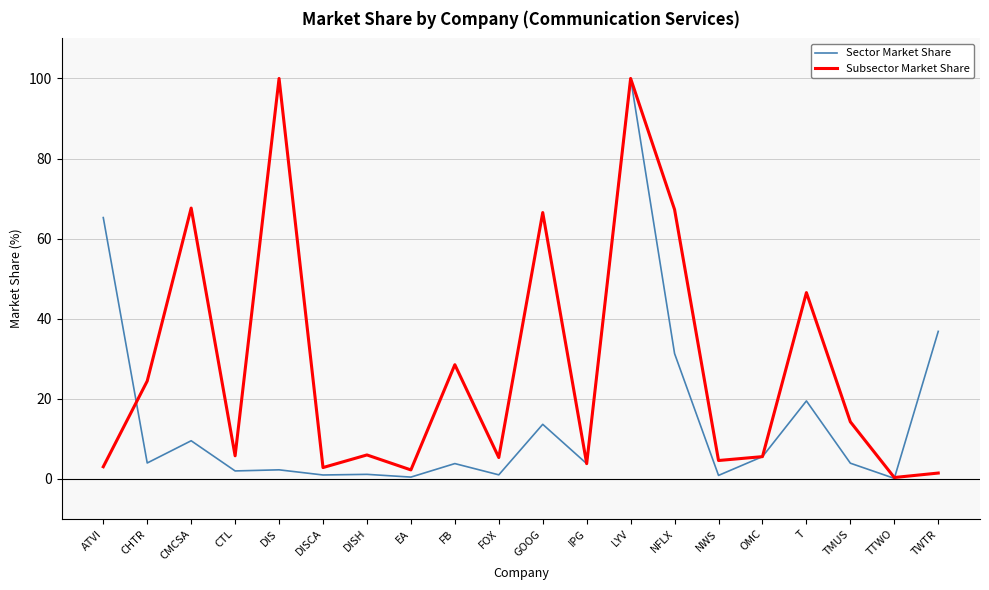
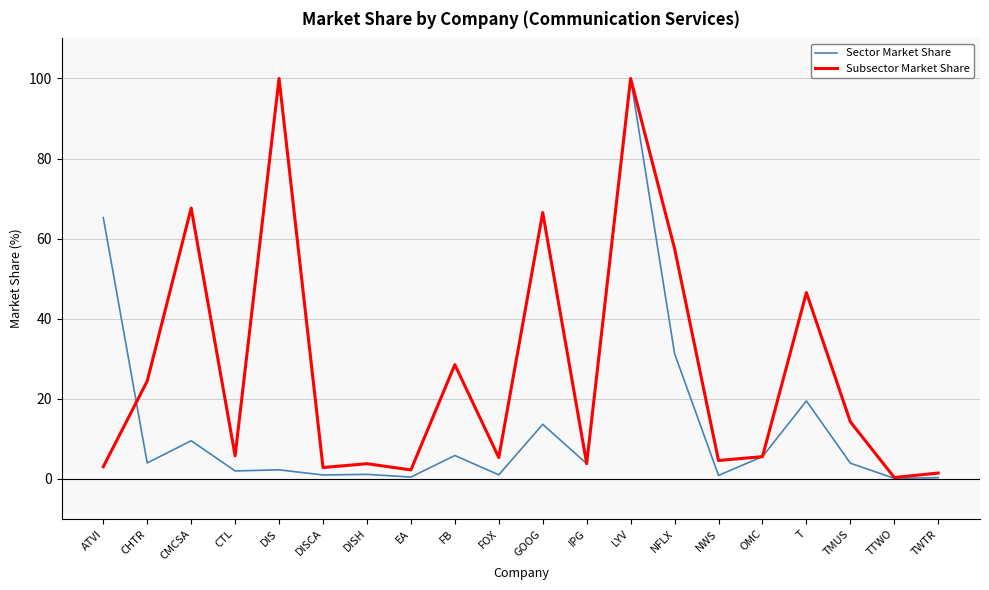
Subsector Market Share, DISH: 6 -> 4
Sector Market Share, FB: 4 -> 6
Subsector Market Share, NFLX: 67 -> 58
Sector Market Share, TWTR: 37 -> 0
